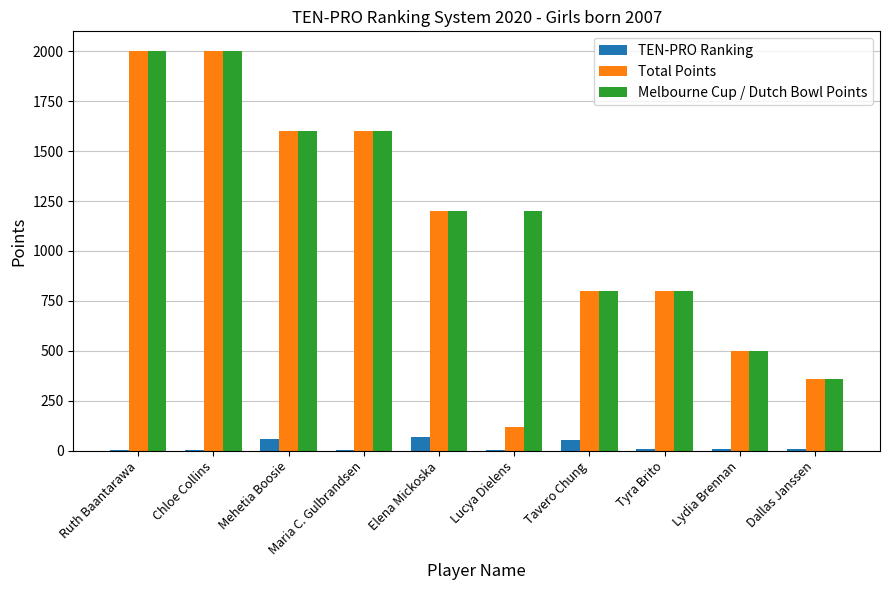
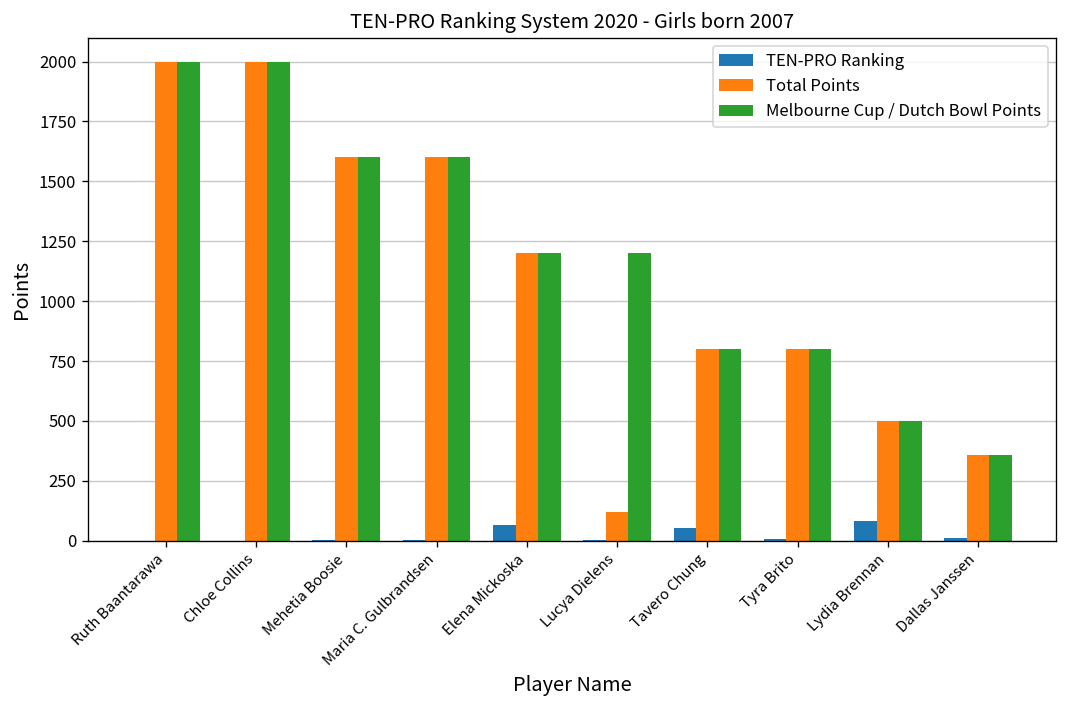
TEN-PRO Ranking, Mehetia Boosie: 60 -> 0
TEN-PRO Ranking, Lydia Brennan: 10 -> 80
